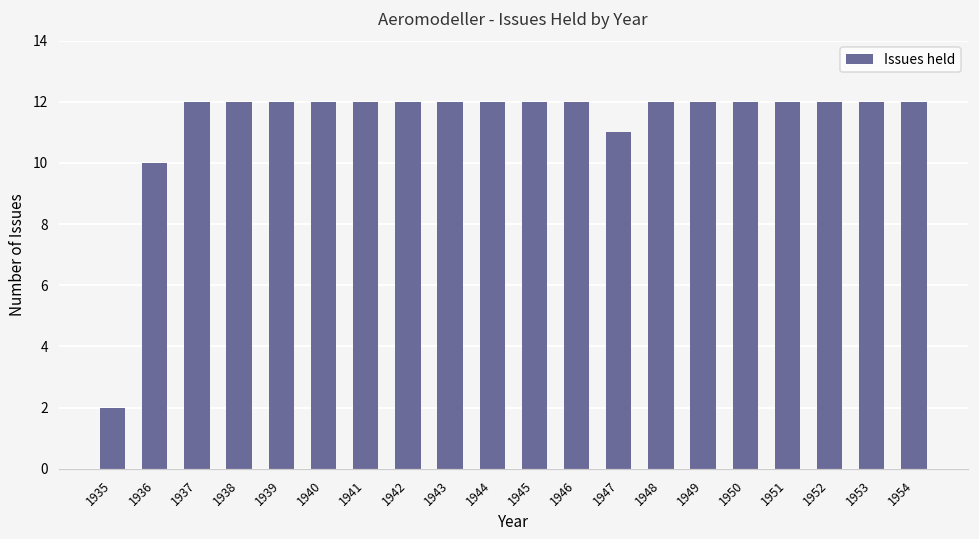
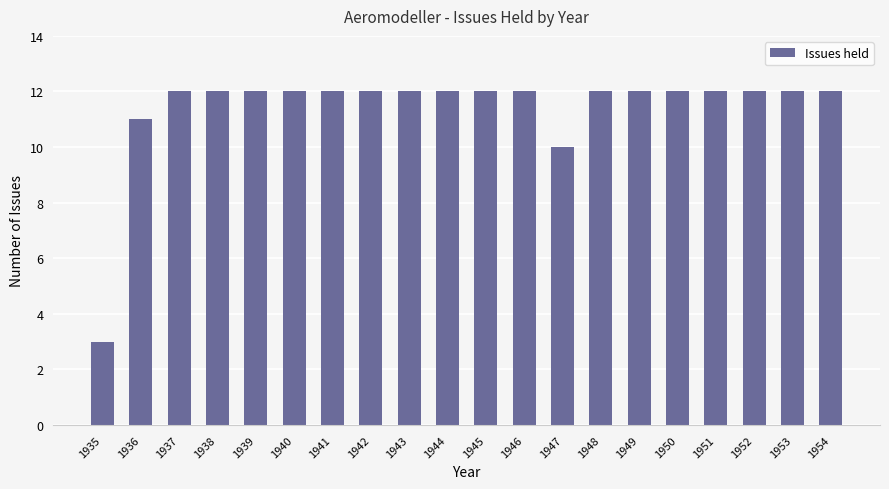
1935: 2 -> 3
1936: 10 -> 11
1947: 11 -> 10
